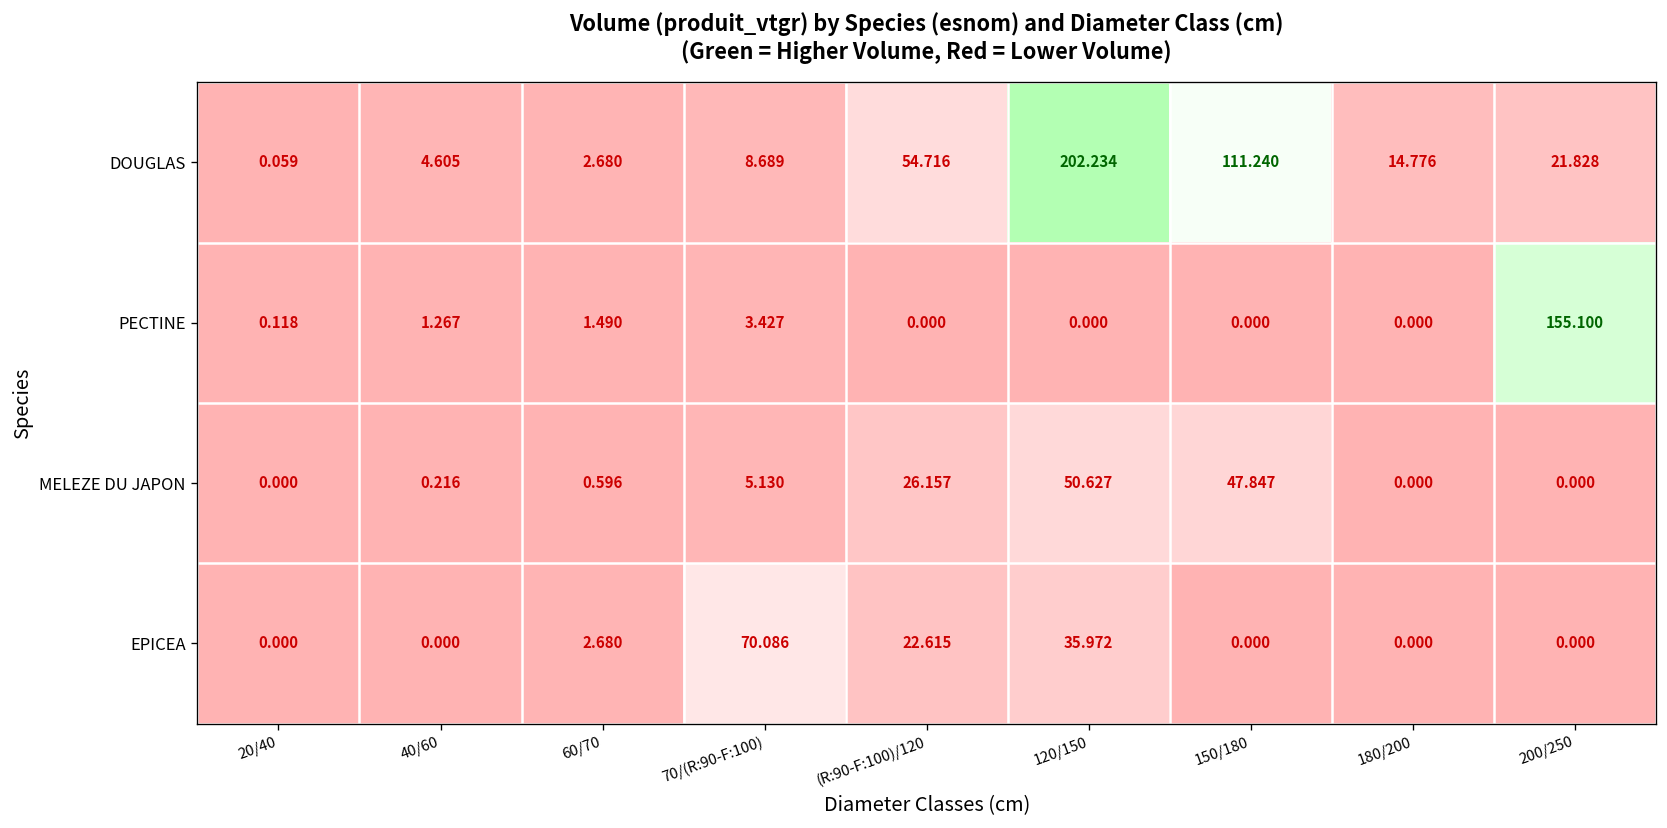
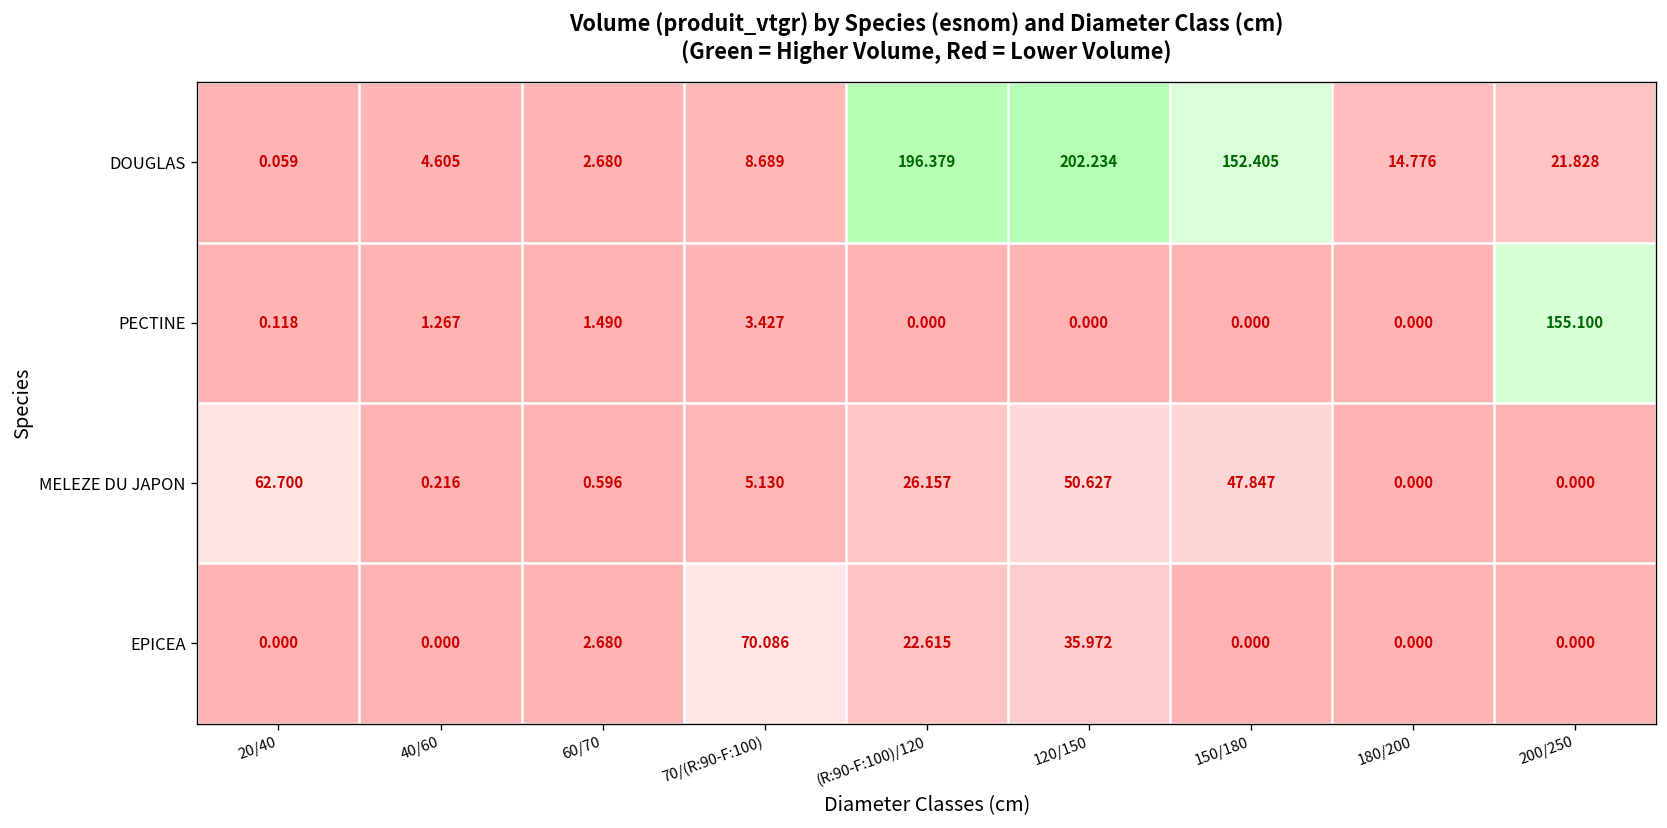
DOUGLAS, (R:90-F:100)/120: 54.716 -> 196.379
DOUGLAS, 150/180: 111.240 -> 152.405
MELEZE DU JAPON, 20/40: 0.000 -> 62.700
